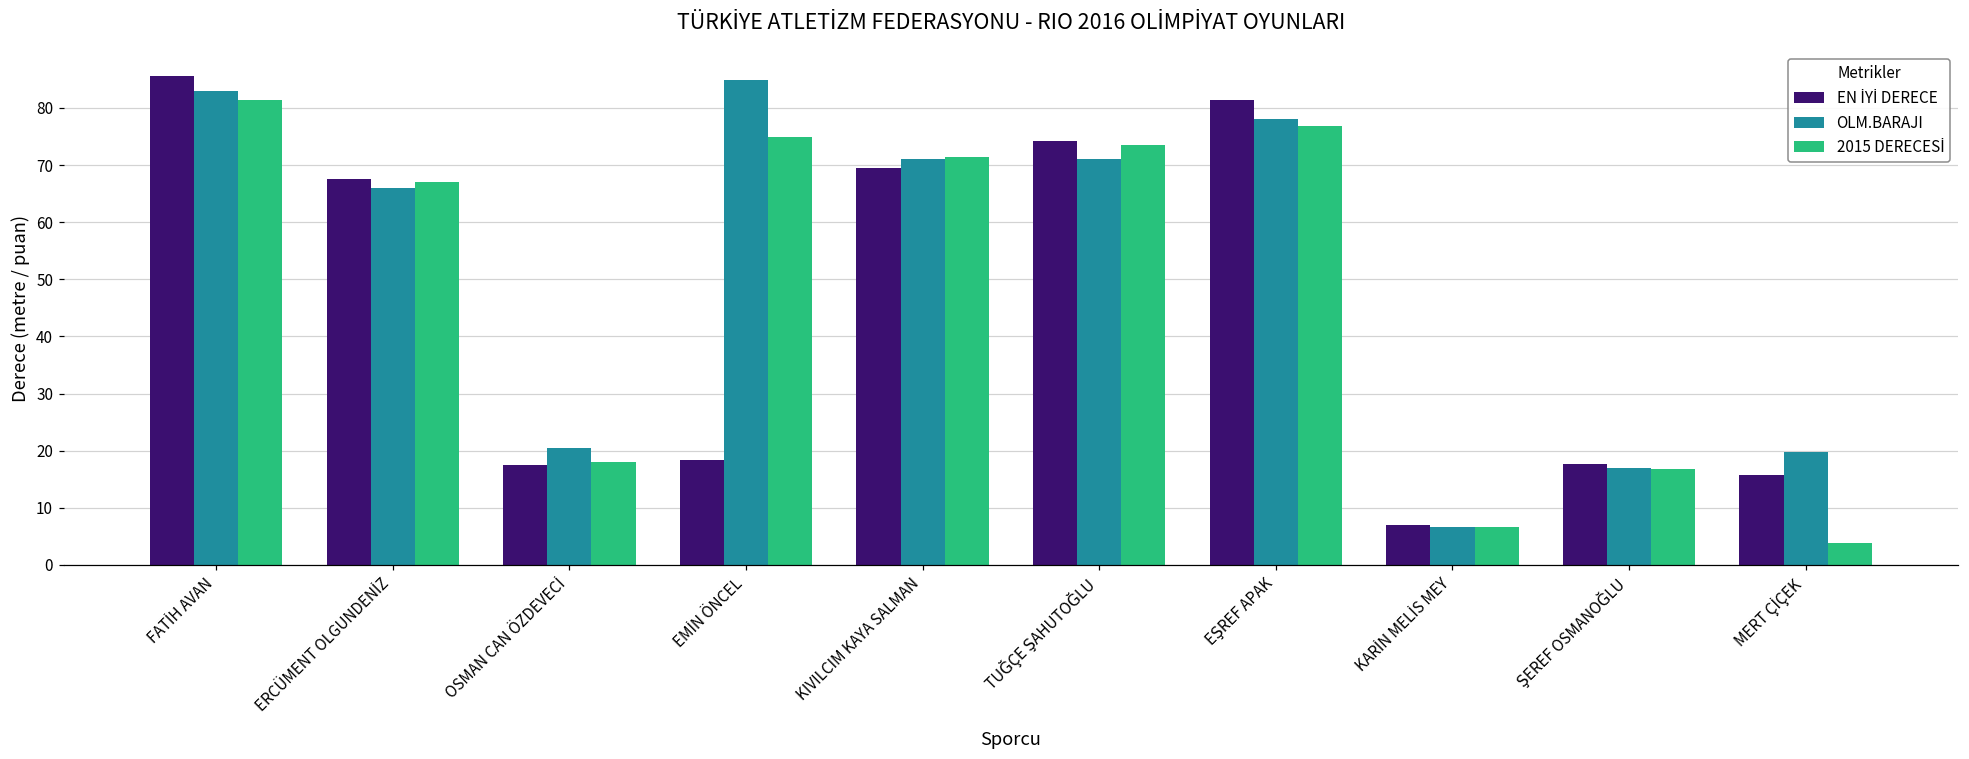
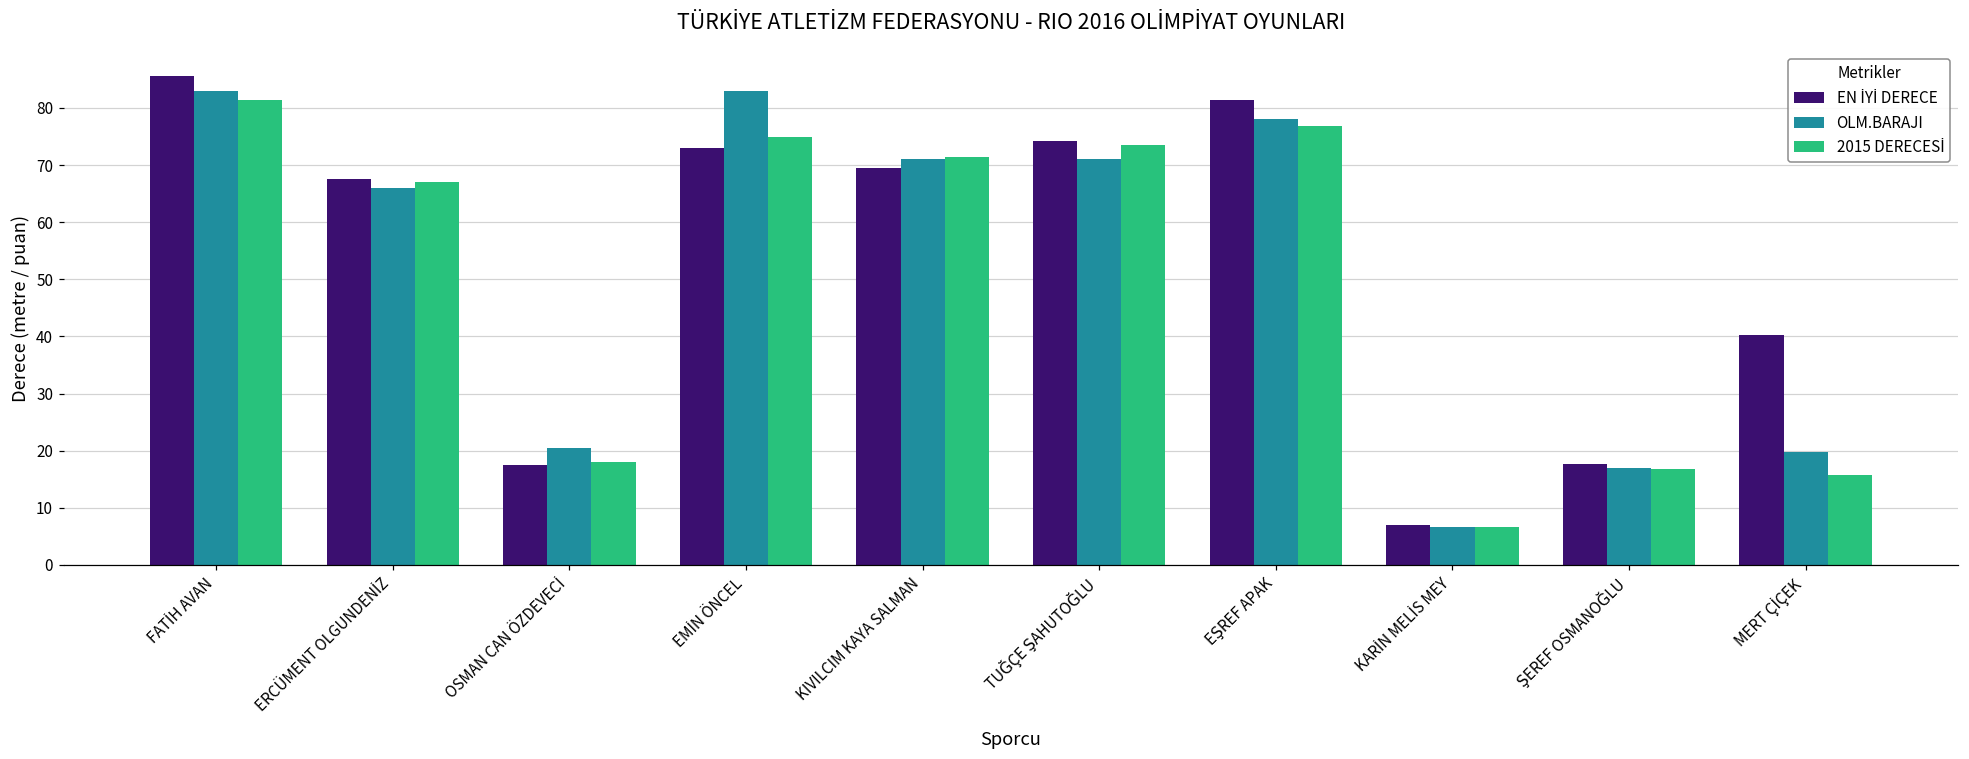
EN İYİ DERECE, EMİN ÖNCEL: 18 -> 73
OLM.BARAJI, EMİN ÖNCEL: 85 -> 83
EN İYİ DERECE, MERT ÇİÇEK: 16 -> 40
2015 DERECESİ, MERT ÇİÇEK: 4 -> 16
